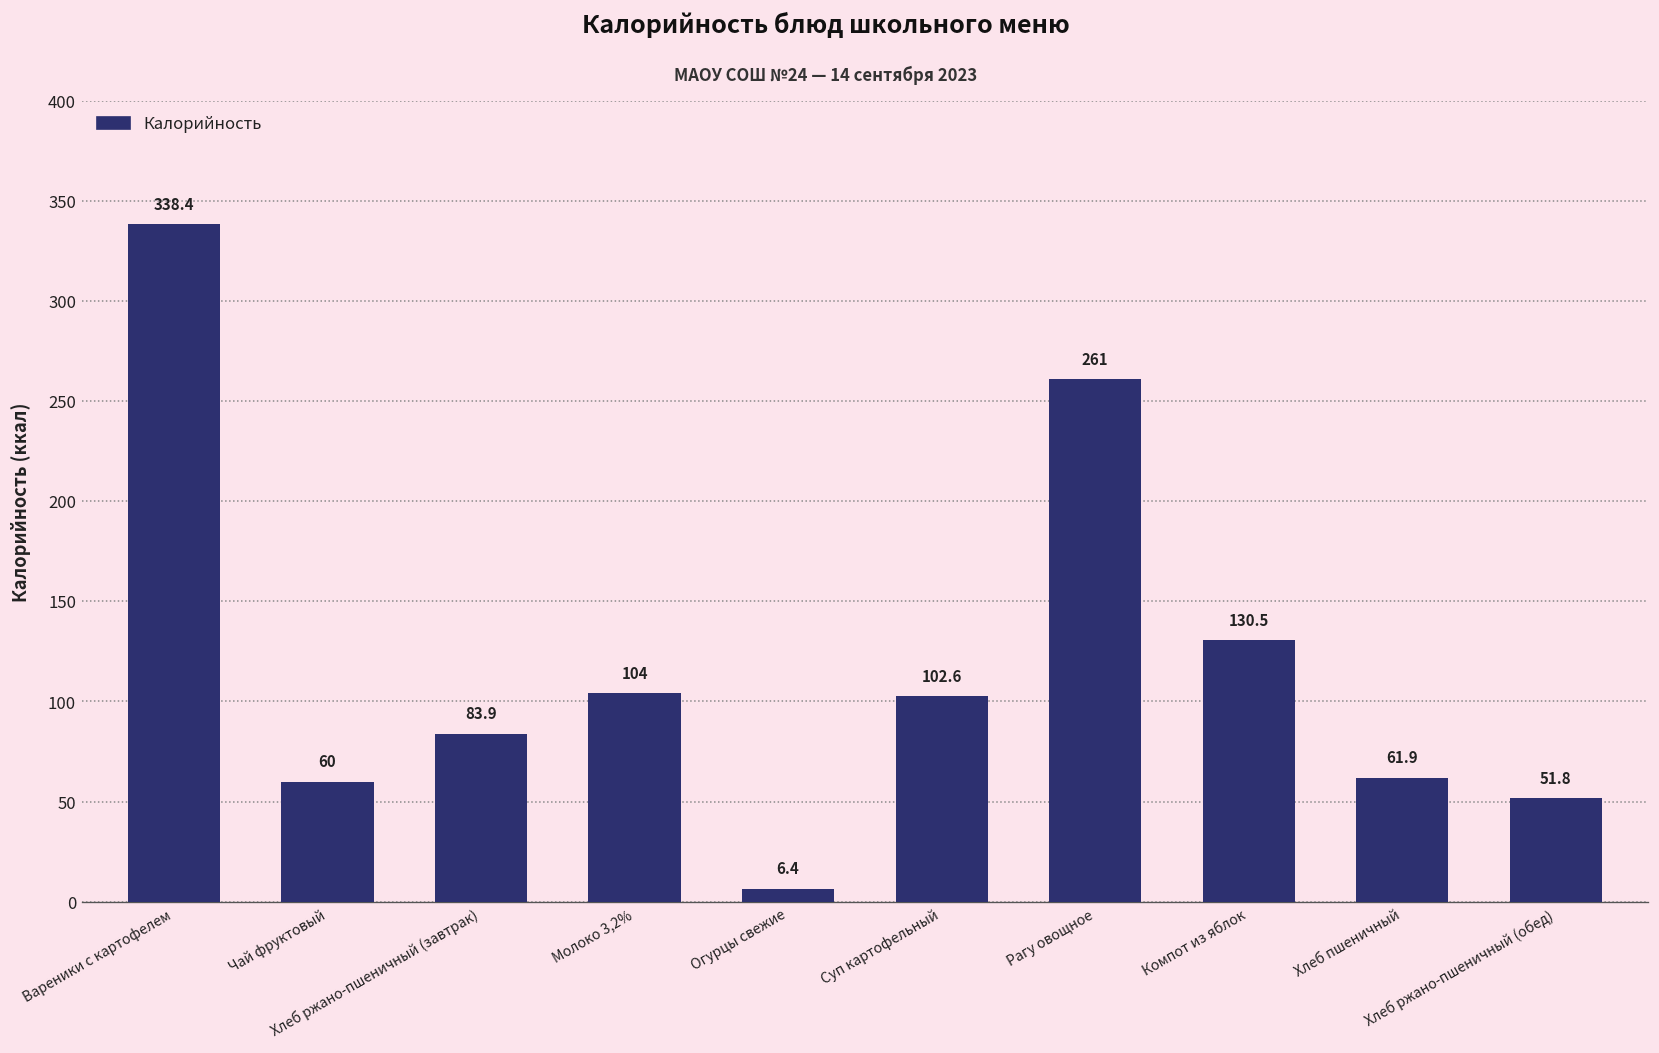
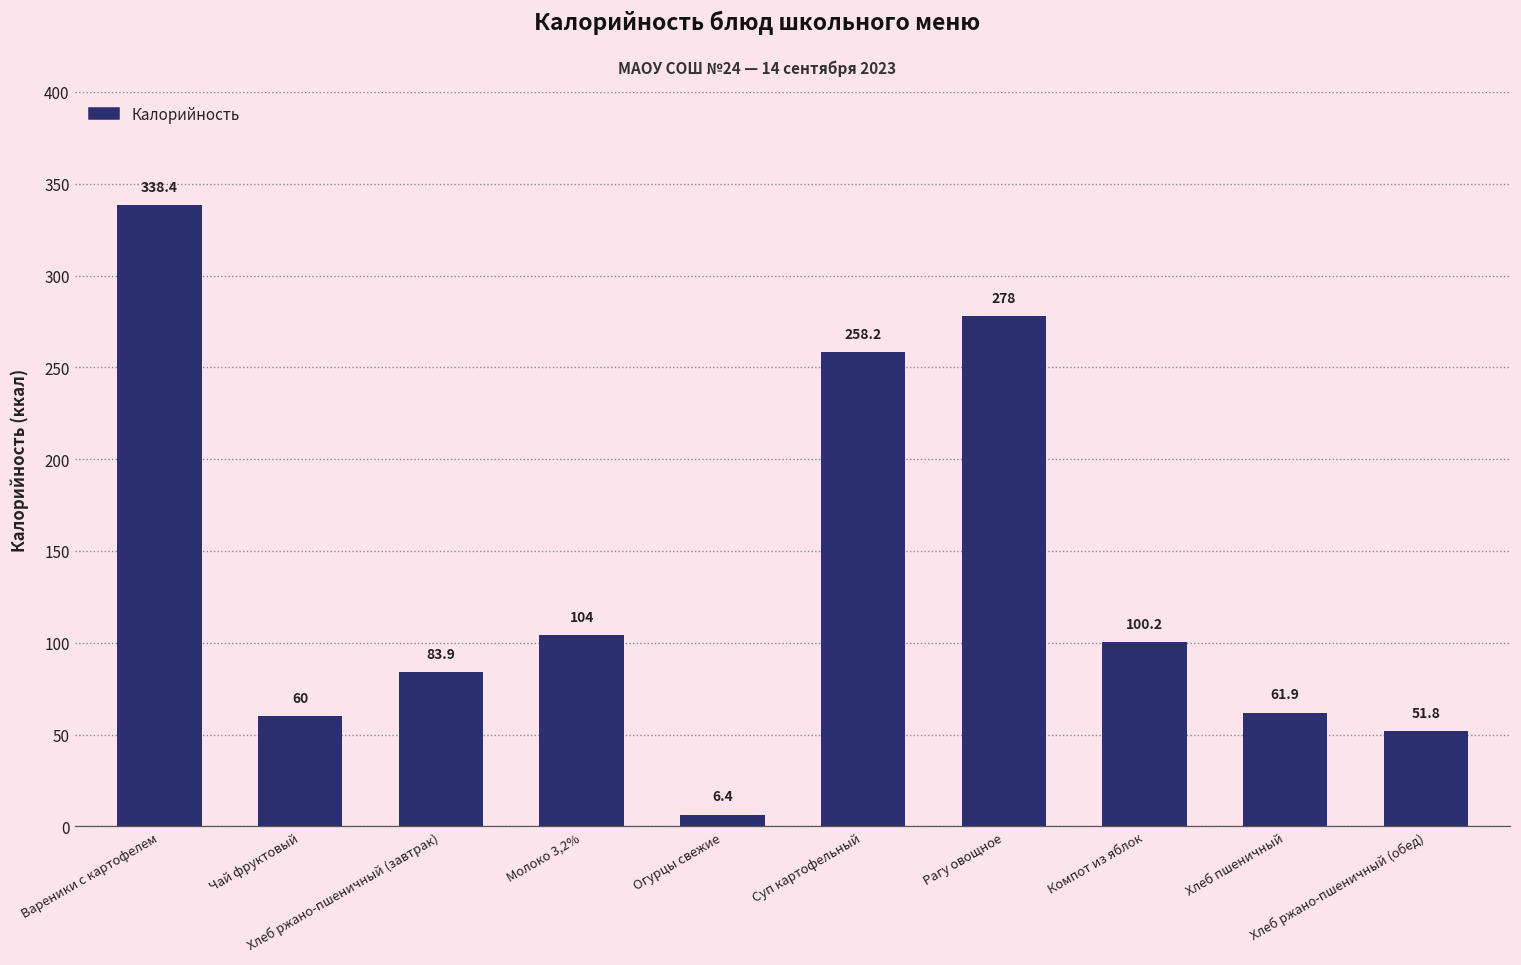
Суп картофельный: 102.6 -> 258.2
Рагу овощное: 261 -> 278
Компот из яблок: 130.5 -> 100.2
